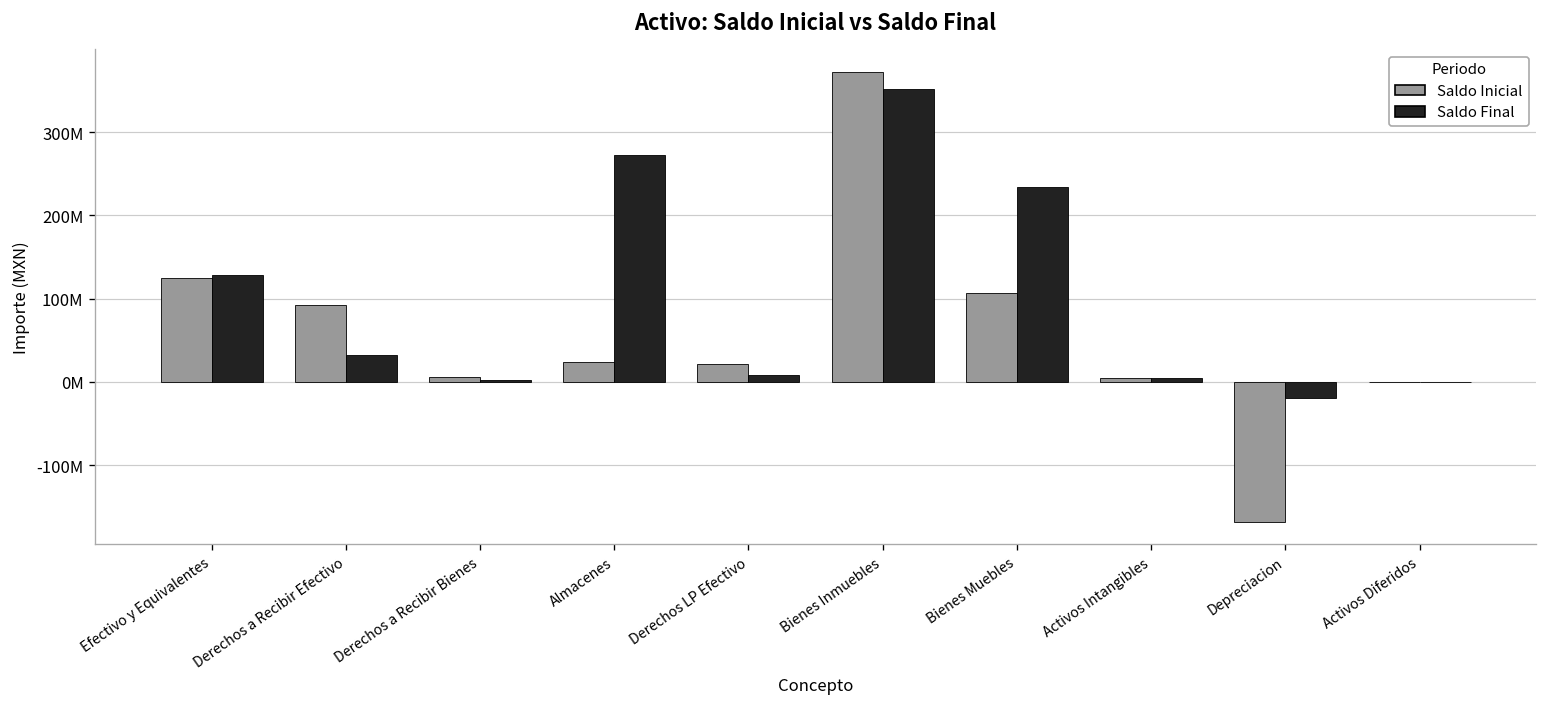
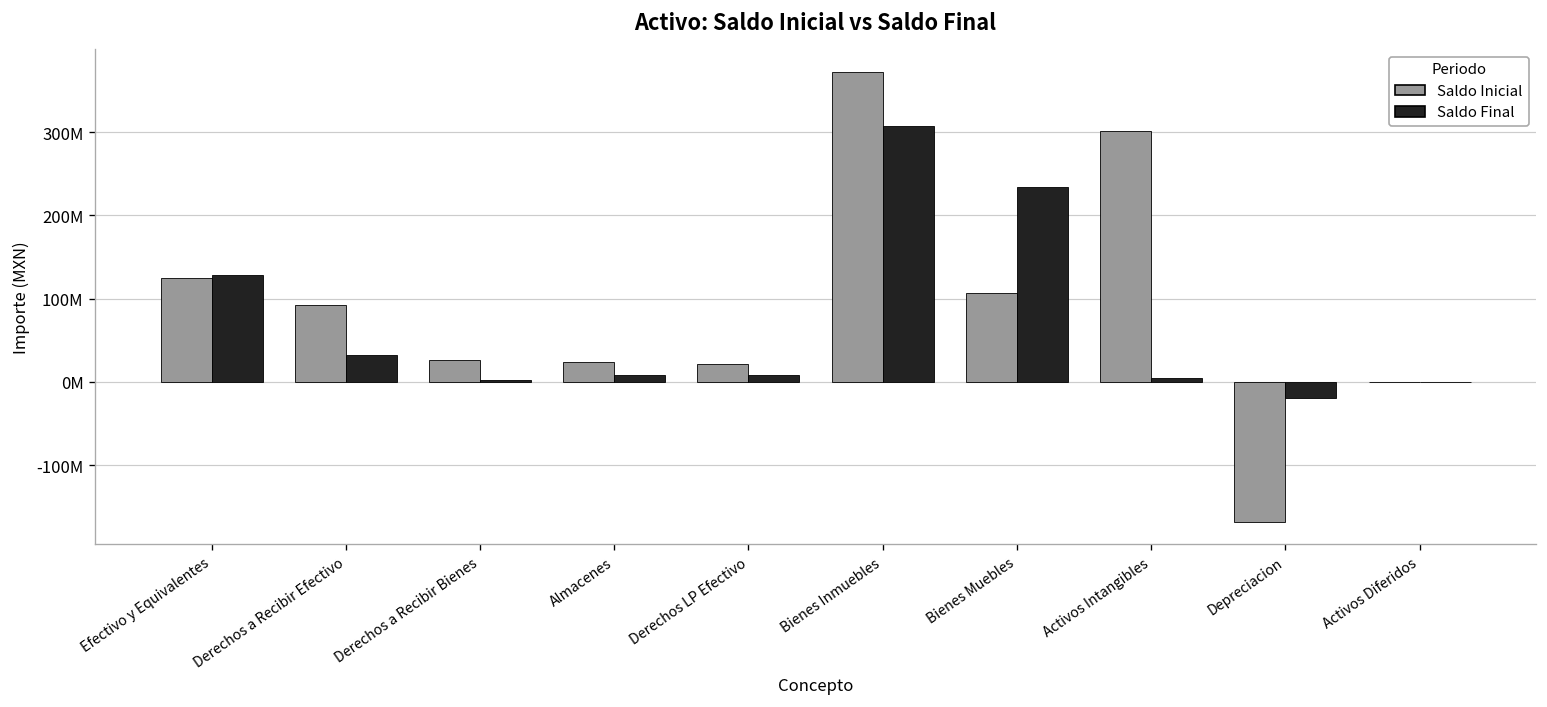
Saldo Inicial, Derechos a Recibir Bienes: 10000000 -> 30000000
Saldo Final, Almacenes: 270000000 -> 10000000
Saldo Final, Bienes Inmuebles: 350000000 -> 310000000
Saldo Inicial, Activos Intangibles: 0 -> 300000000
